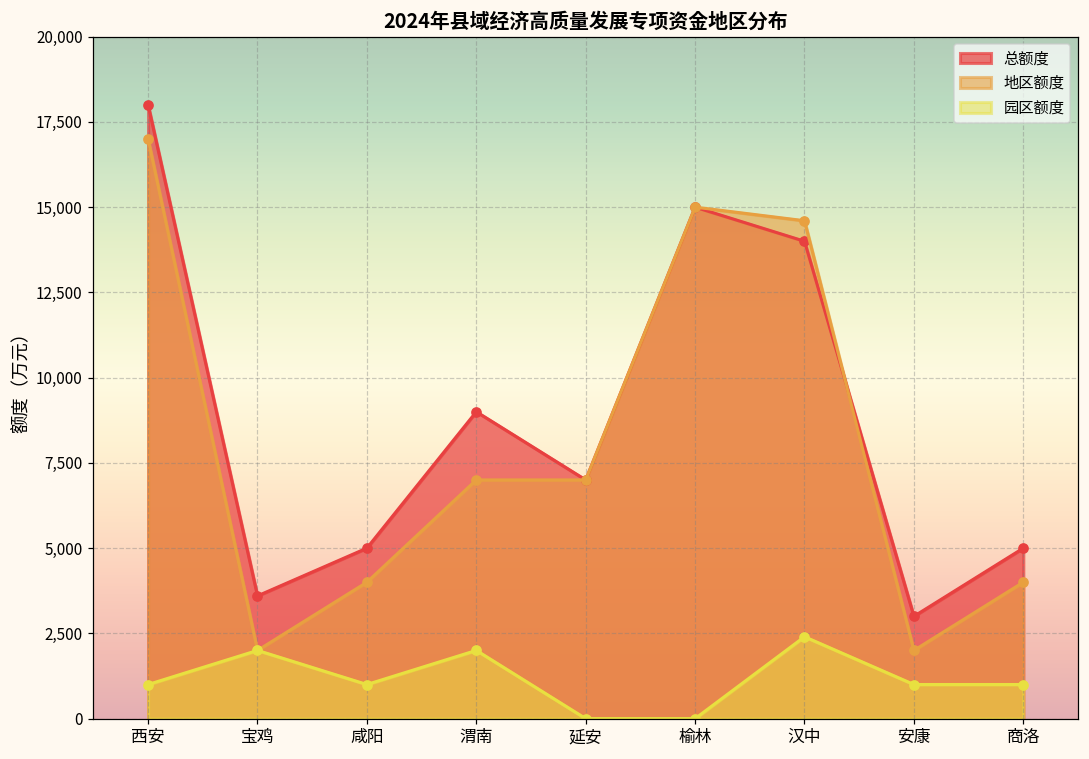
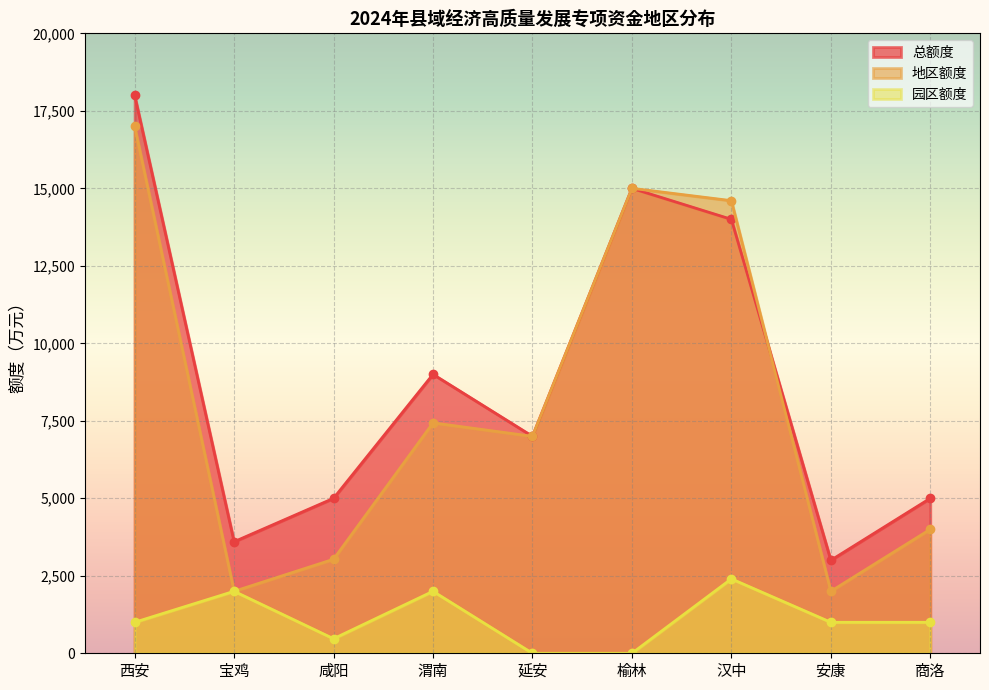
地区额度, 咸阳: 4,000 -> 3,000
园区额度, 咸阳: 1,000 -> 500
地区额度, 渭南: 7,000 -> 7,400
